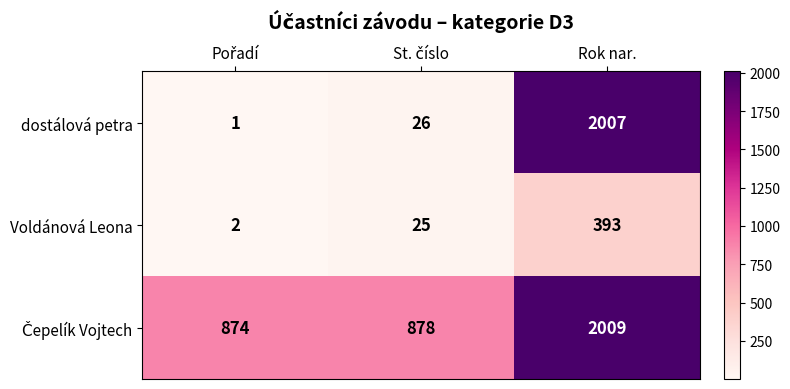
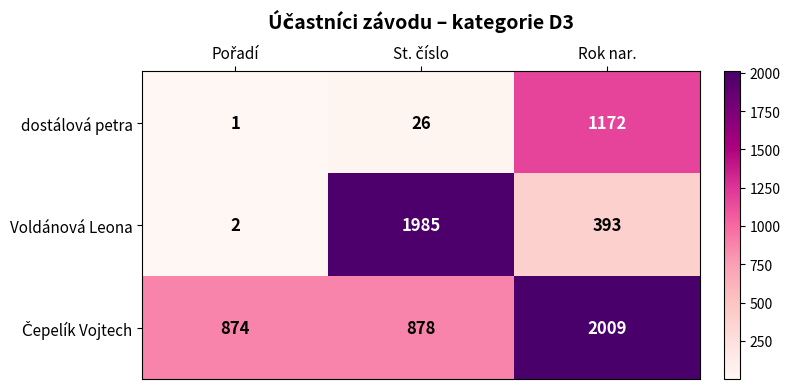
dostálová petra, Rok nar.: 2007 -> 1172
Voldánová Leona, St. číslo: 25 -> 1985
